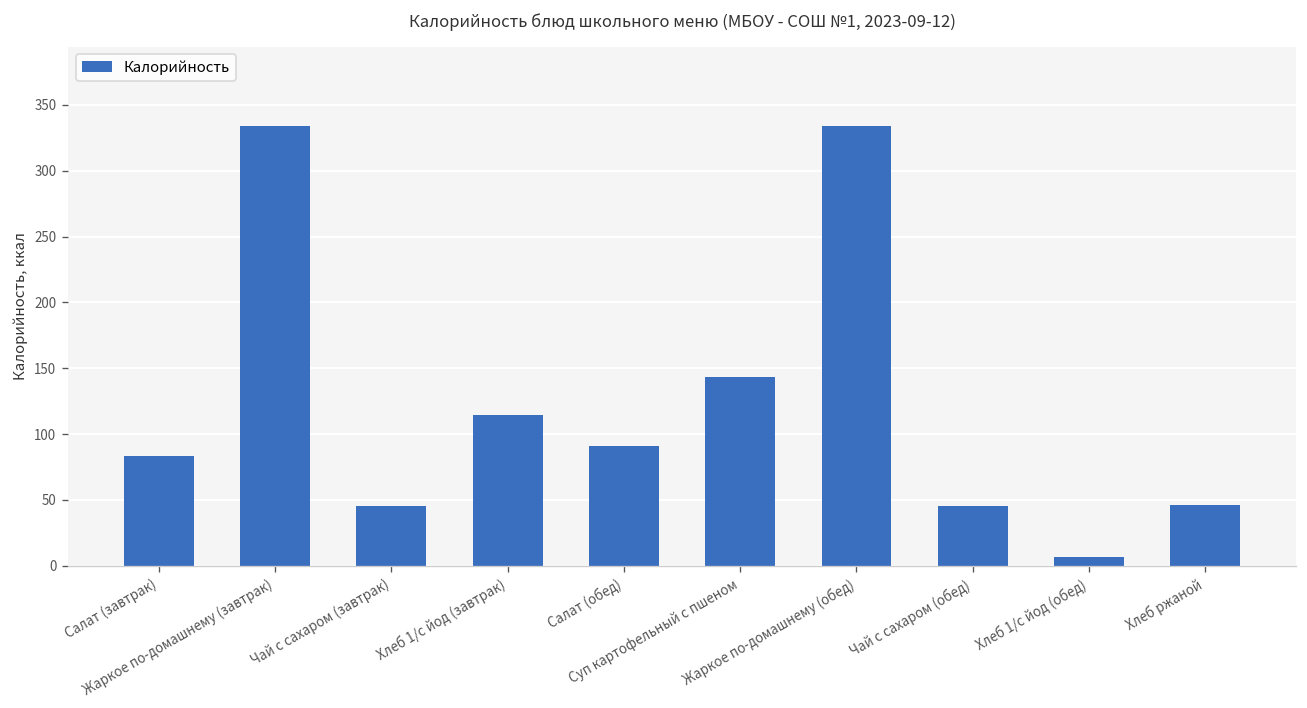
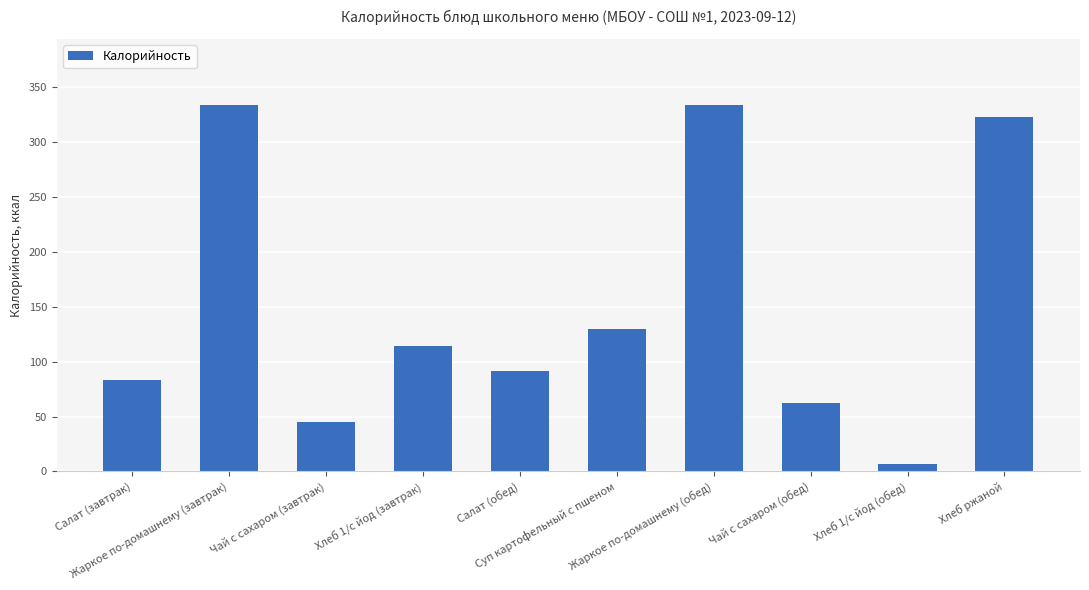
Суп картофельный с пшеном: 144 -> 129
Чай с сахаром (обед): 45 -> 63
Хлеб ржаной: 46 -> 323
